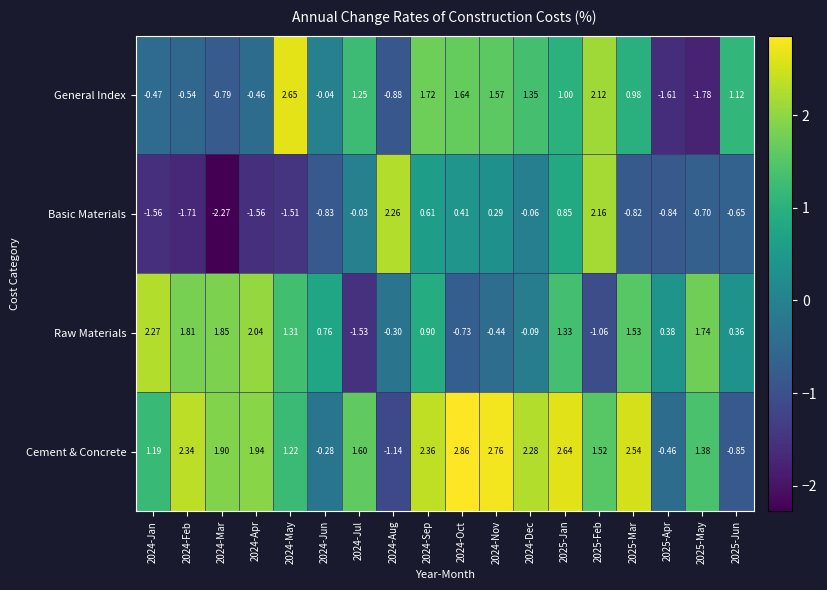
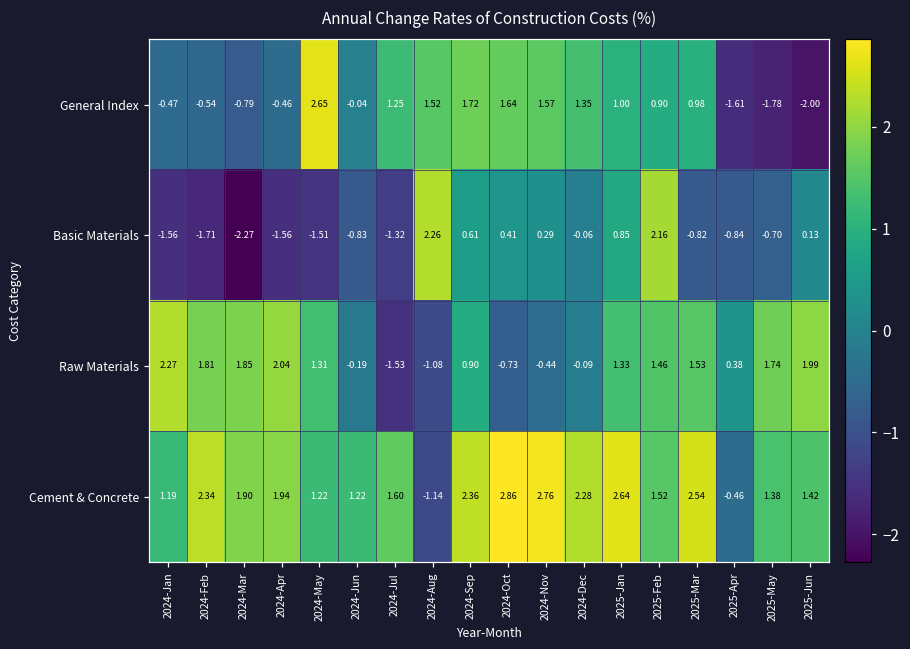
General Index, 2024-Aug: -0.88 -> 1.52
General Index, 2025-Feb: 2.12 -> 0.90
General Index, 2025-Jun: 1.12 -> -2.00
Basic Materials, 2024-Jul: -0.03 -> -1.32
Basic Materials, 2025-Jun: -0.65 -> 0.13
Raw Materials, 2024-Jun: 0.76 -> -0.19
Raw Materials, 2024-Aug: -0.30 -> -1.08
Raw Materials, 2025-Feb: -1.06 -> 1.46
Raw Materials, 2025-Jun: 0.36 -> 1.99
Cement & Concrete, 2024-Jun: -0.28 -> 1.22
Cement & Concrete, 2025-Jun: -0.85 -> 1.42
